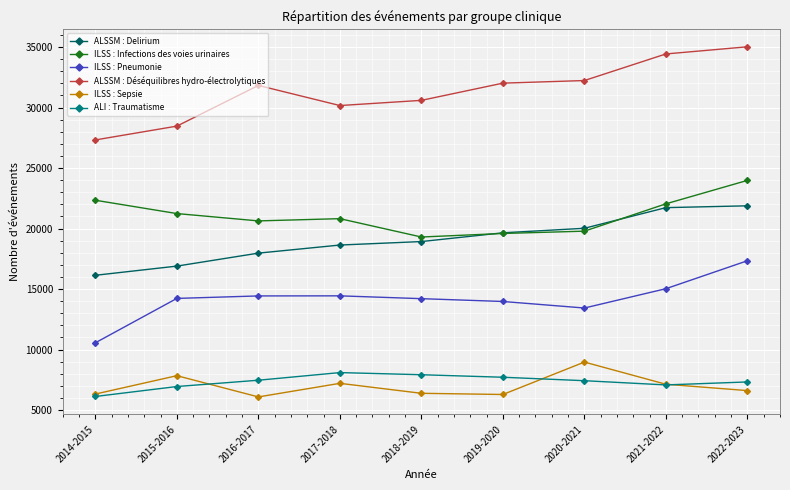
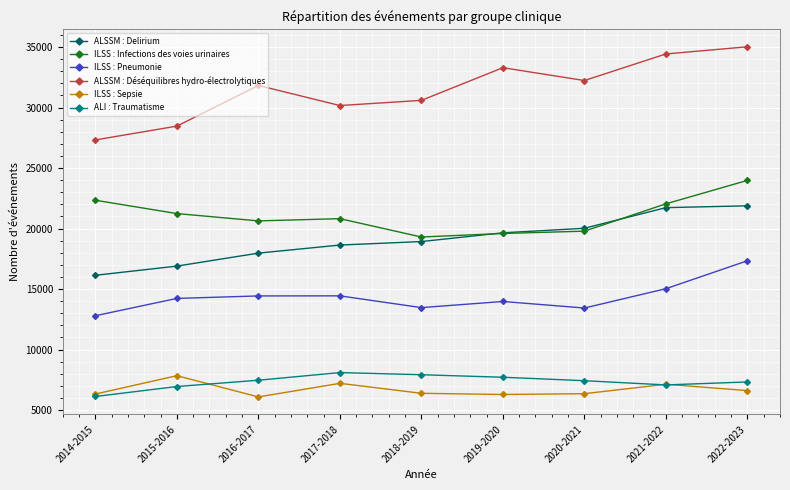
ILSS : Pneumonie, 2014-2015: 10600 -> 12800
ILSS : Pneumonie, 2018-2019: 14200 -> 13500
ALSSM : Déséquilibres hydro-électrolytiques, 2019-2020: 32000 -> 33300
ILSS : Sepsie, 2020-2021: 9000 -> 6400
